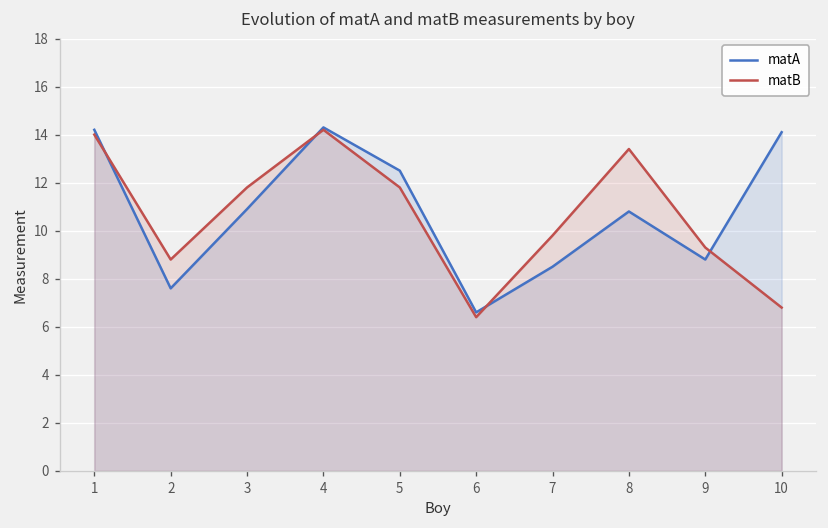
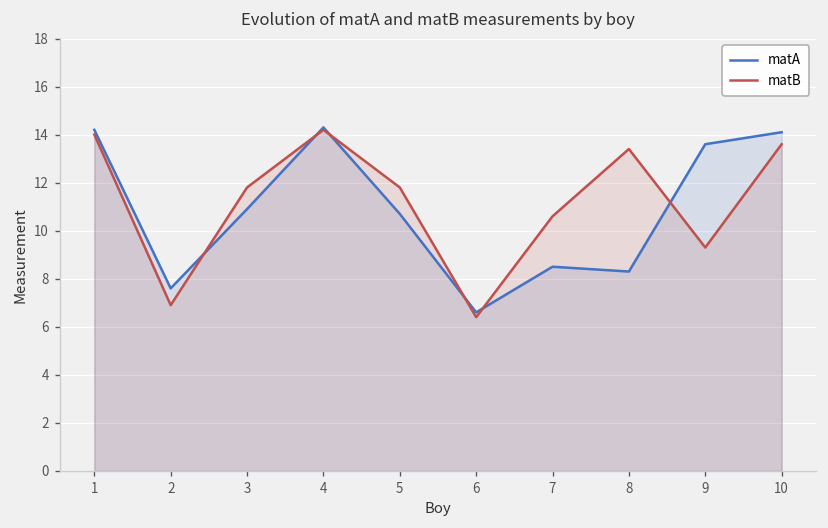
matB, 2: 8.8 -> 6.9
matA, 5: 12.5 -> 10.7
matB, 7: 9.8 -> 10.6
matA, 8: 10.8 -> 8.3
matA, 9: 8.8 -> 13.6
matB, 10: 6.8 -> 13.6
